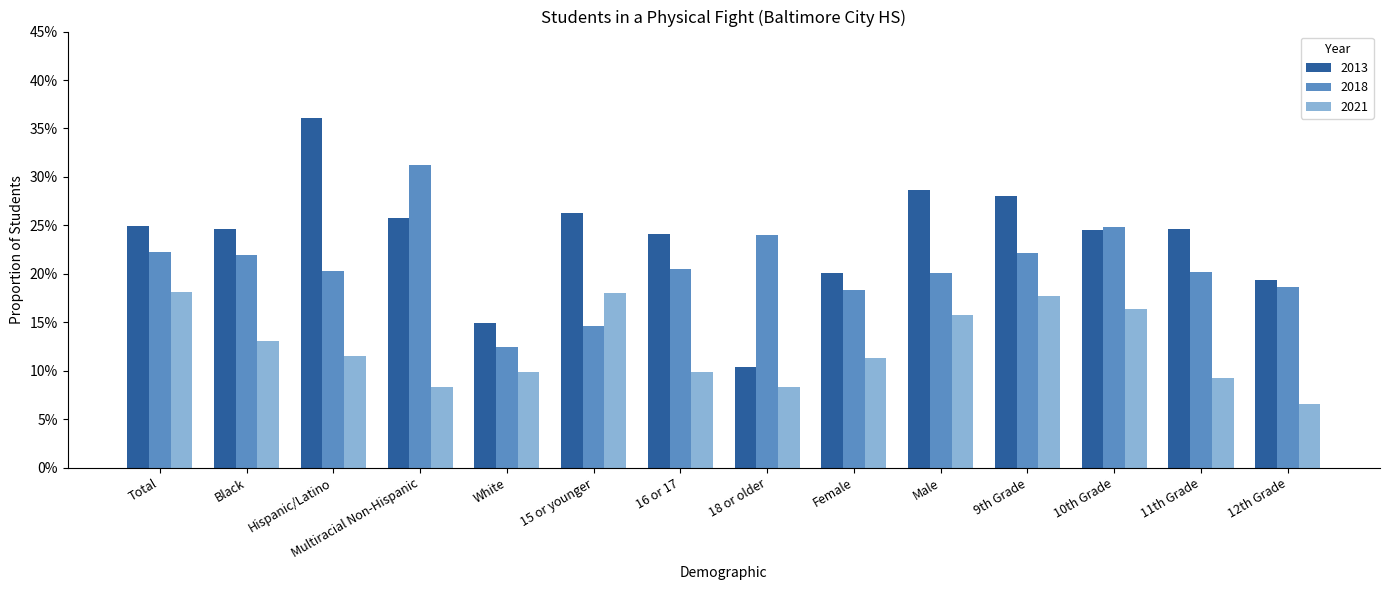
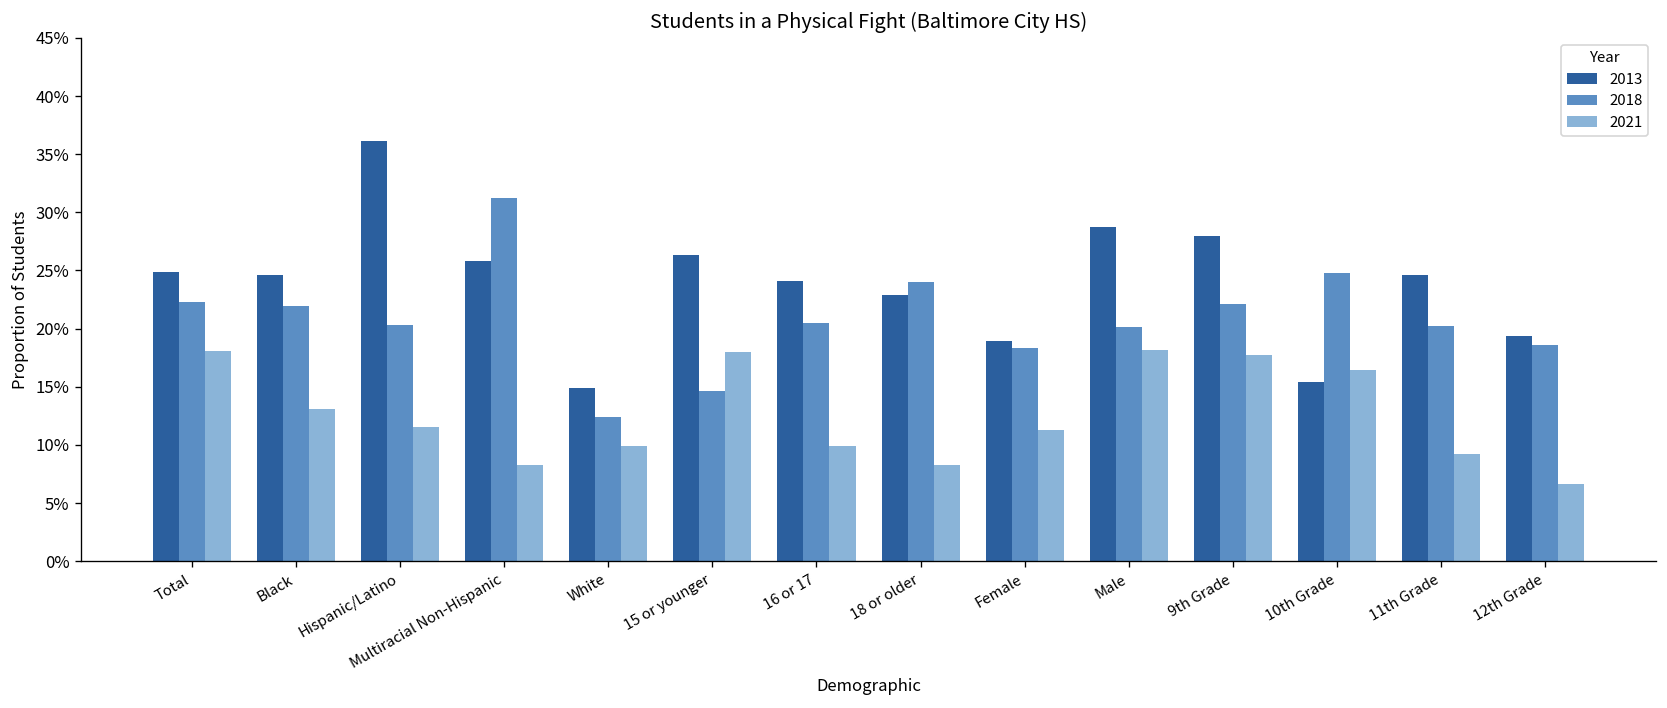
2013, 18 or older: 10% -> 23%
2013, Female: 20% -> 19%
2021, Male: 16% -> 18%
2013, 10th Grade: 25% -> 15%
